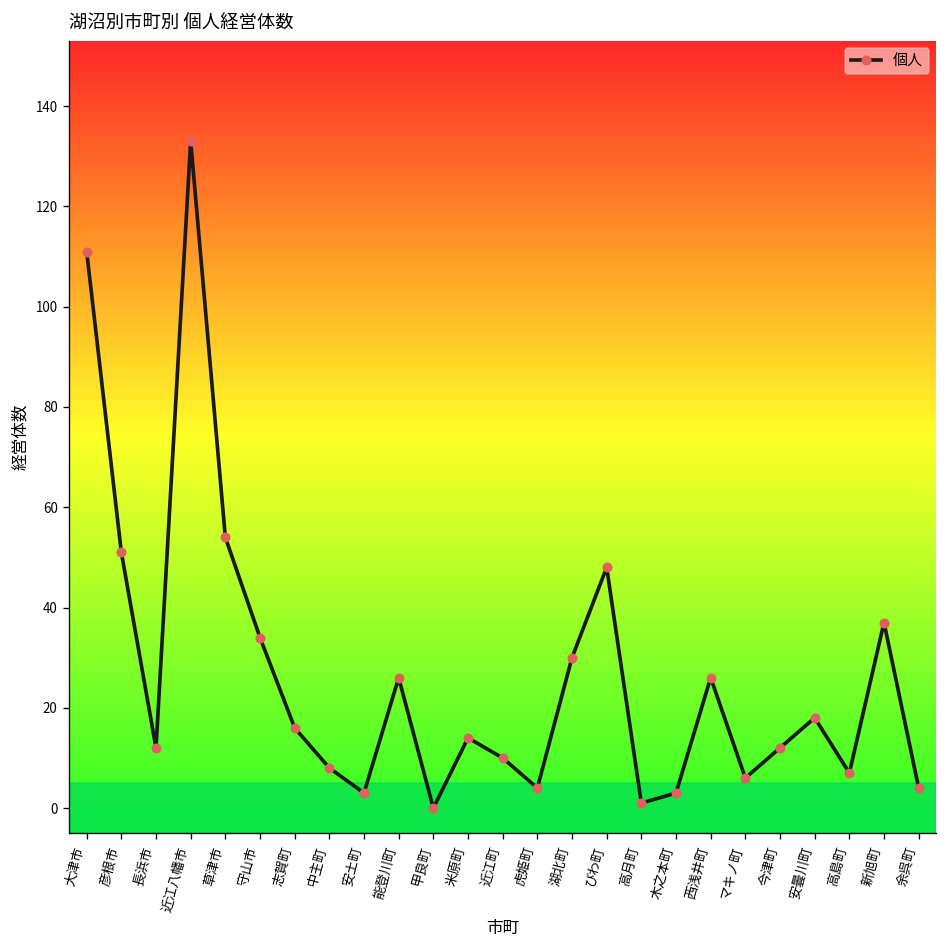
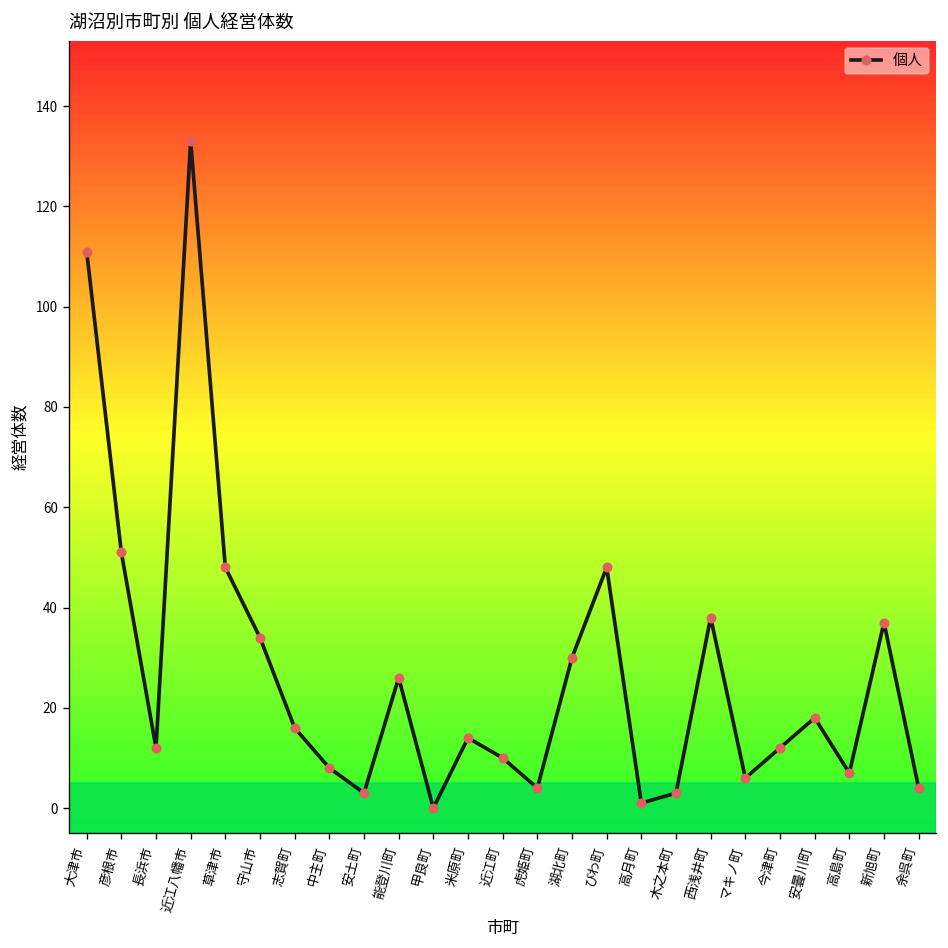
草津市: 54 -> 48
西浅井町: 26 -> 38
